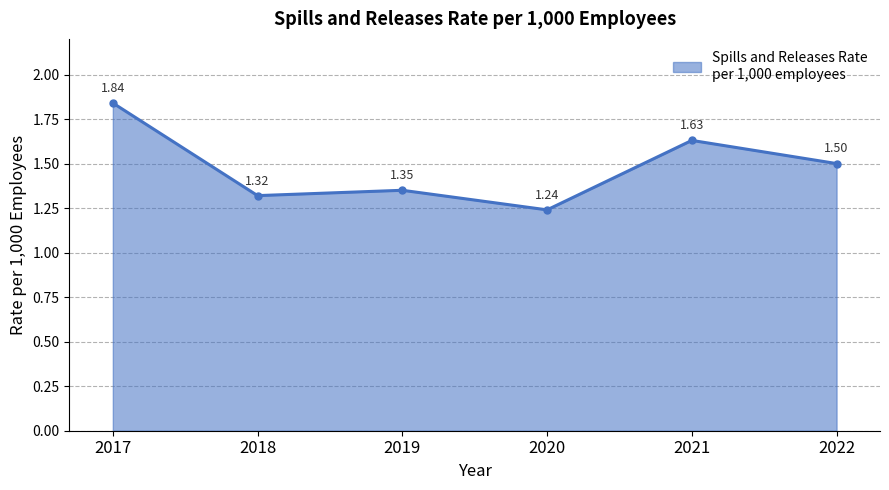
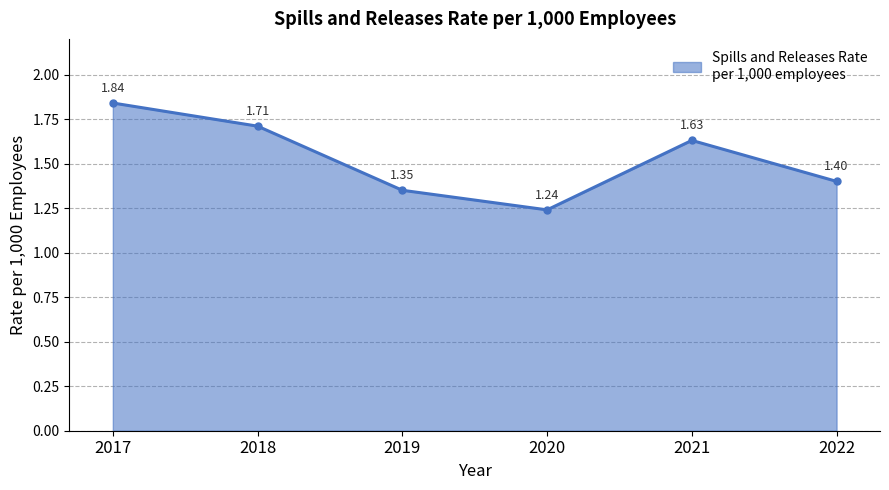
2018: 1.32 -> 1.71
2022: 1.50 -> 1.40
